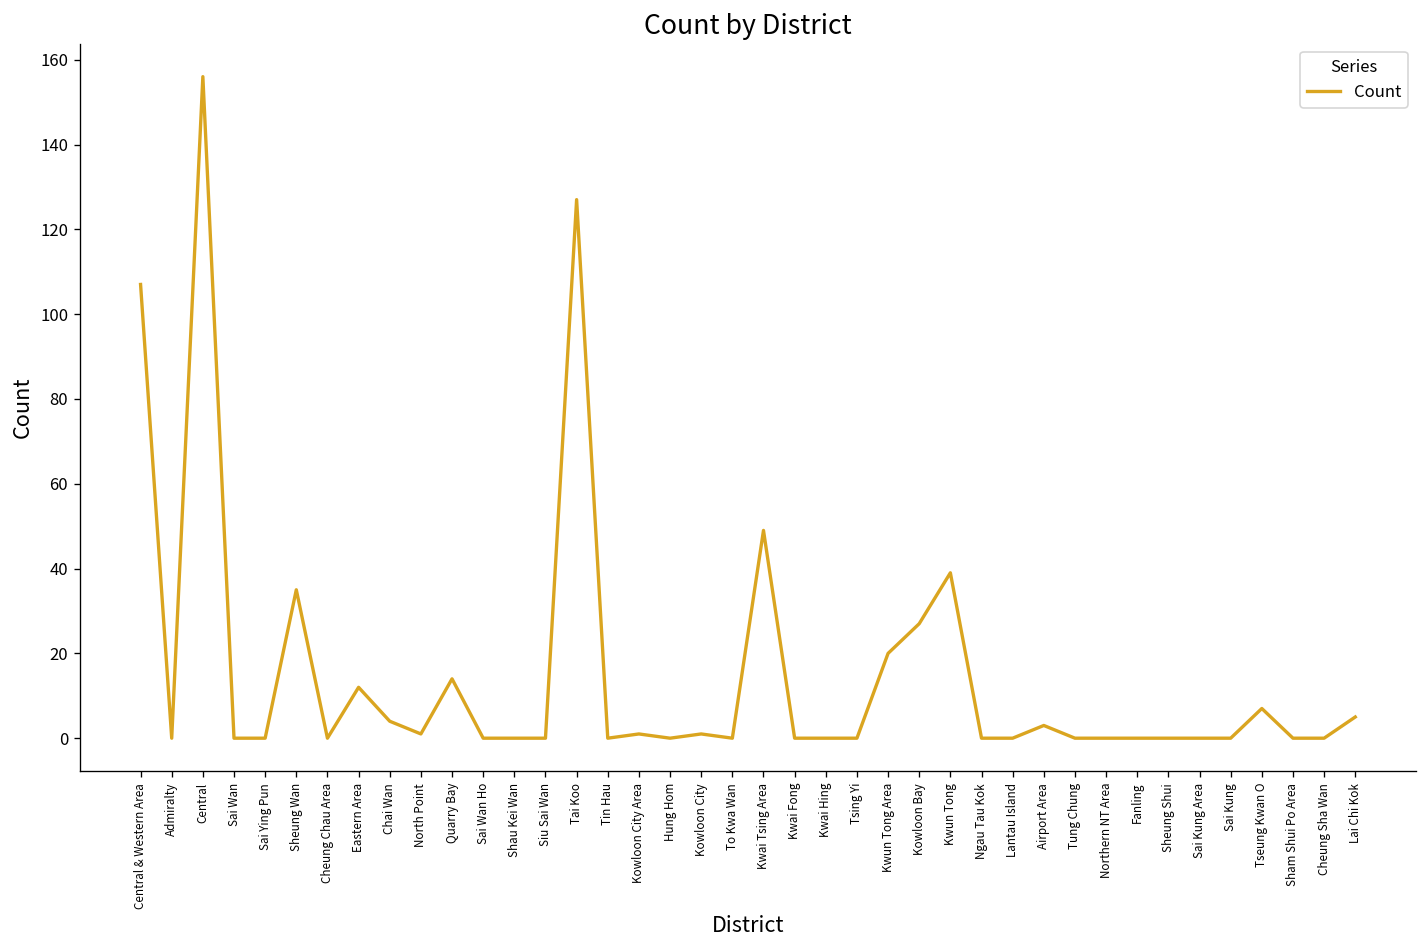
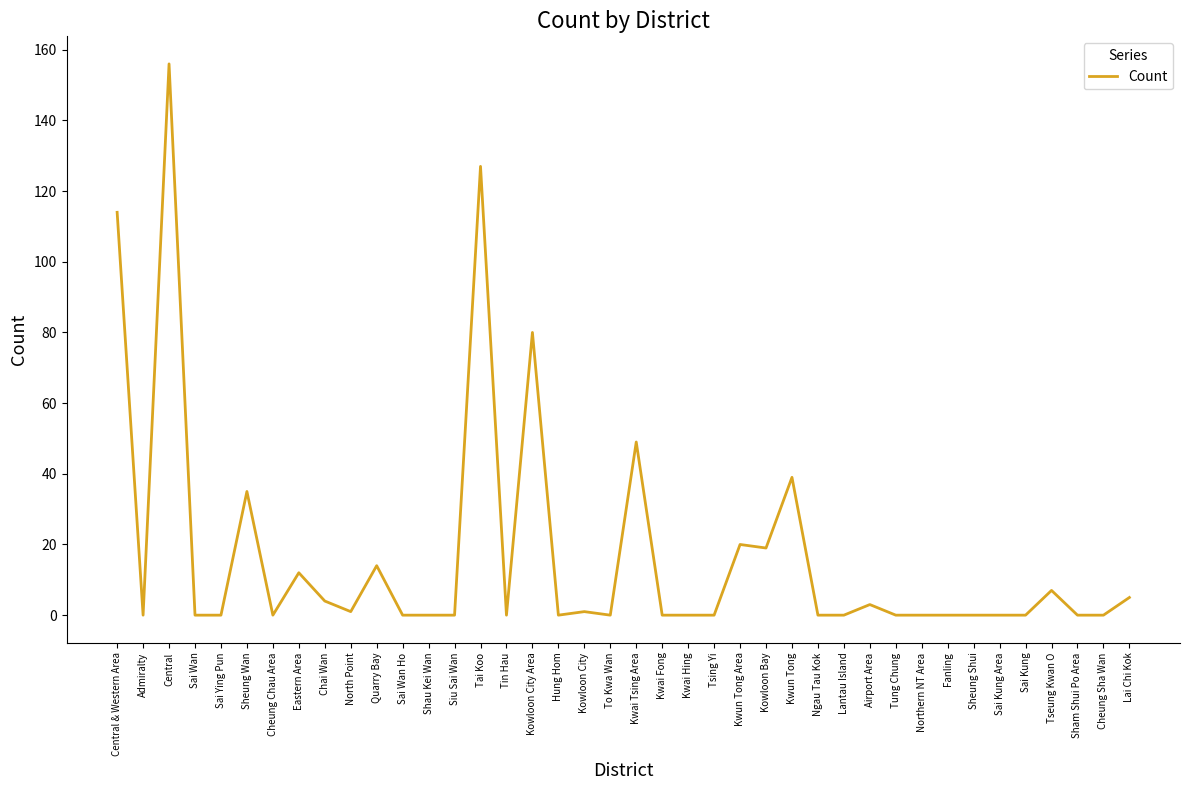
Central & Western Area: 107 -> 114
Kowloon City Area: 1 -> 80
Kowloon Bay: 27 -> 19
